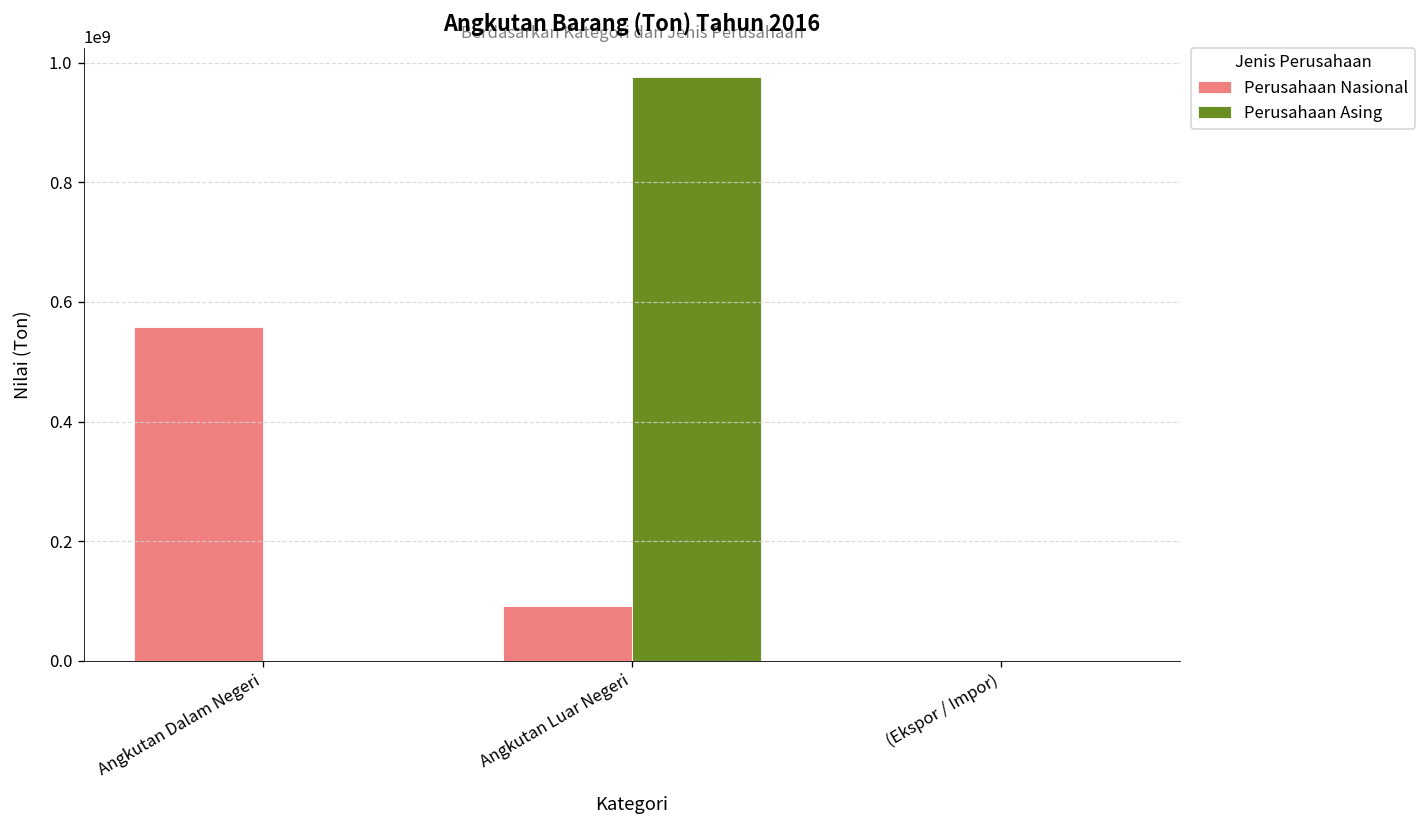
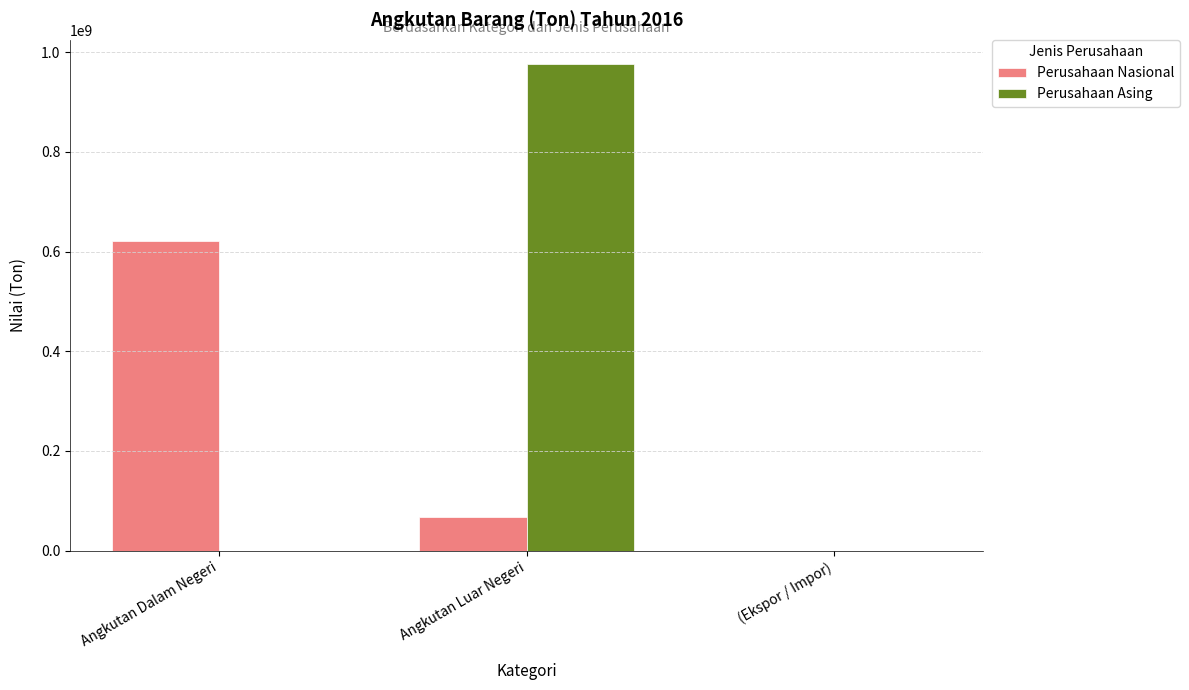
Perusahaan Nasional, Angkutan Dalam Negeri: 560000000 -> 620000000
Perusahaan Nasional, Angkutan Luar Negeri: 90000000 -> 70000000
